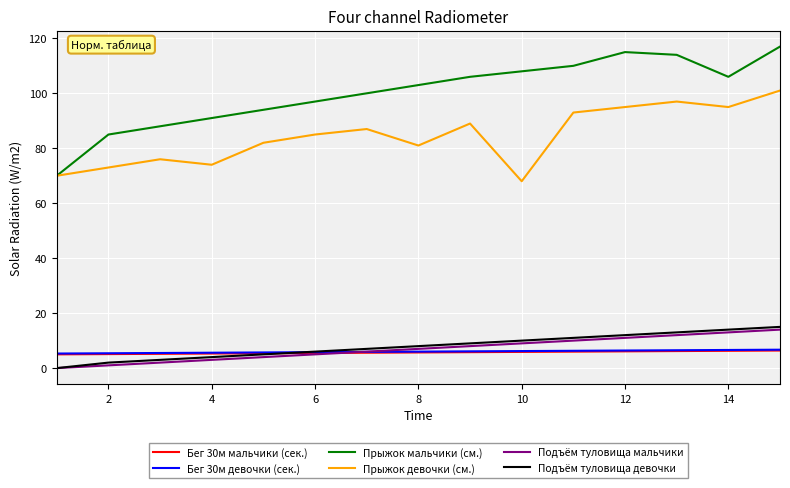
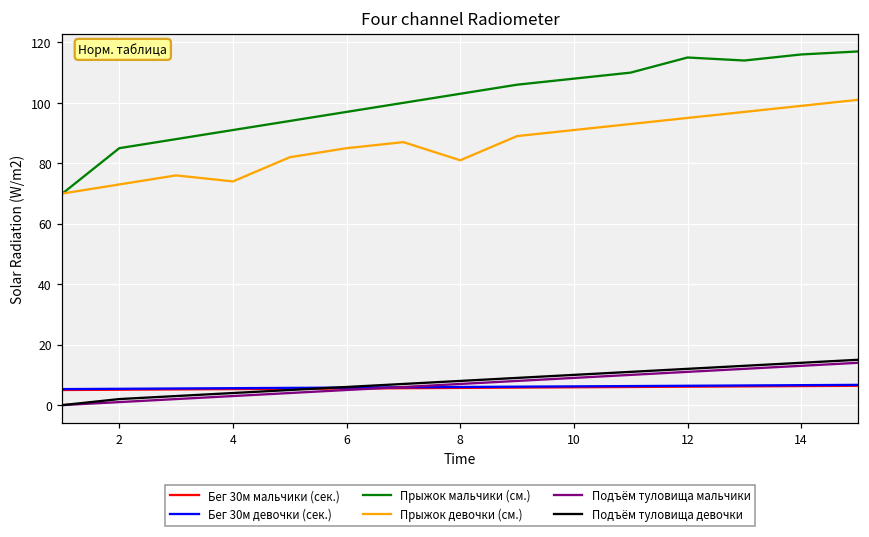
Прыжок девочки (см.), 10: 68 -> 91
Прыжок мальчики (см.), 14: 106 -> 116
Прыжок девочки (см.), 14: 95 -> 99
